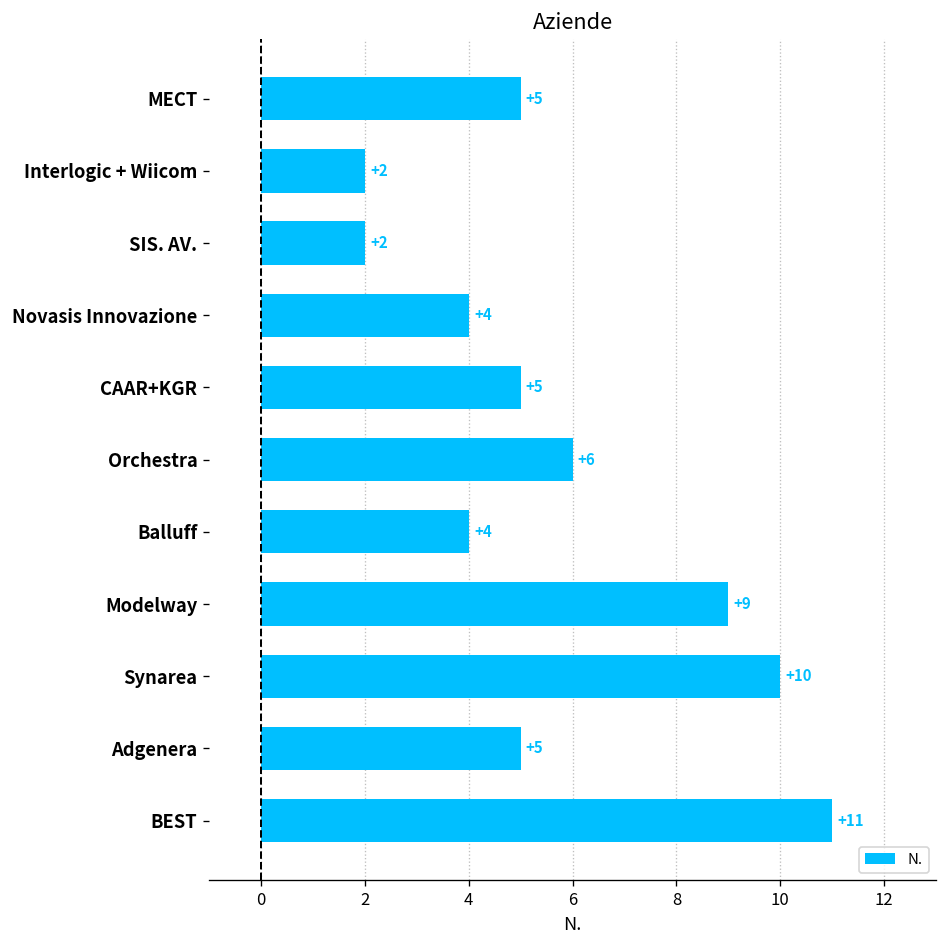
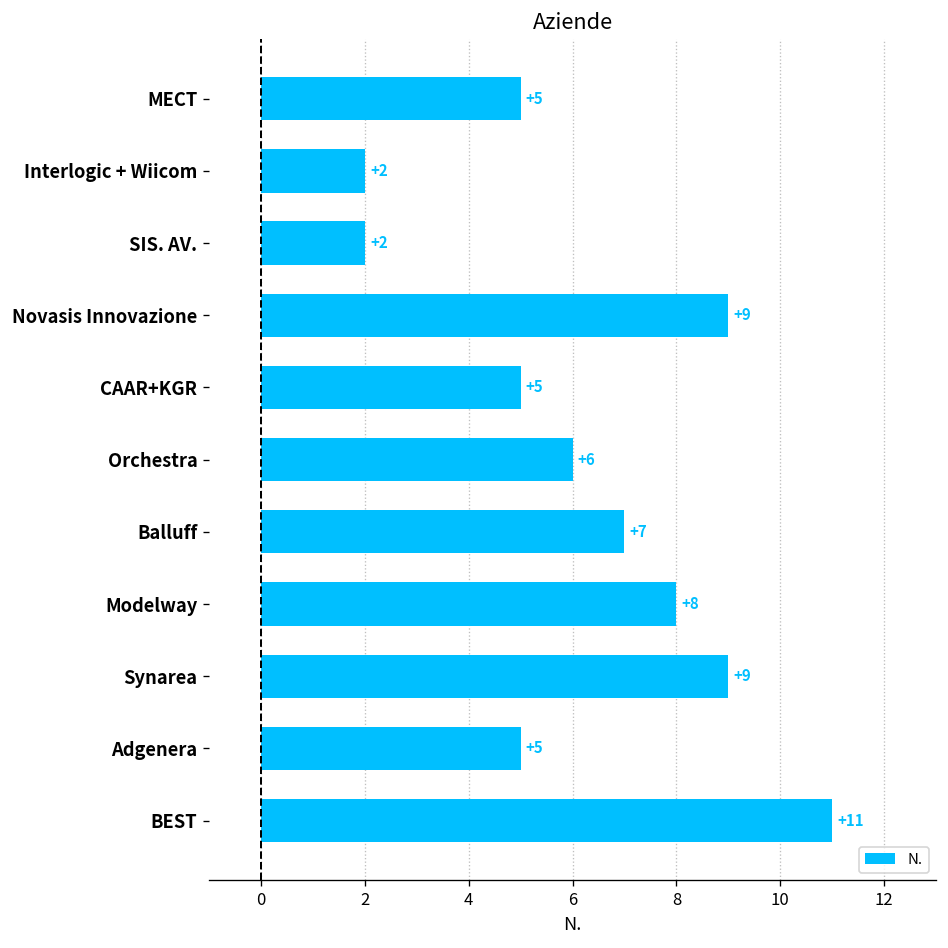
Novasis Innovazione: +4 -> +9
Balluff: +4 -> +7
Modelway: +9 -> +8
Synarea: +10 -> +9
